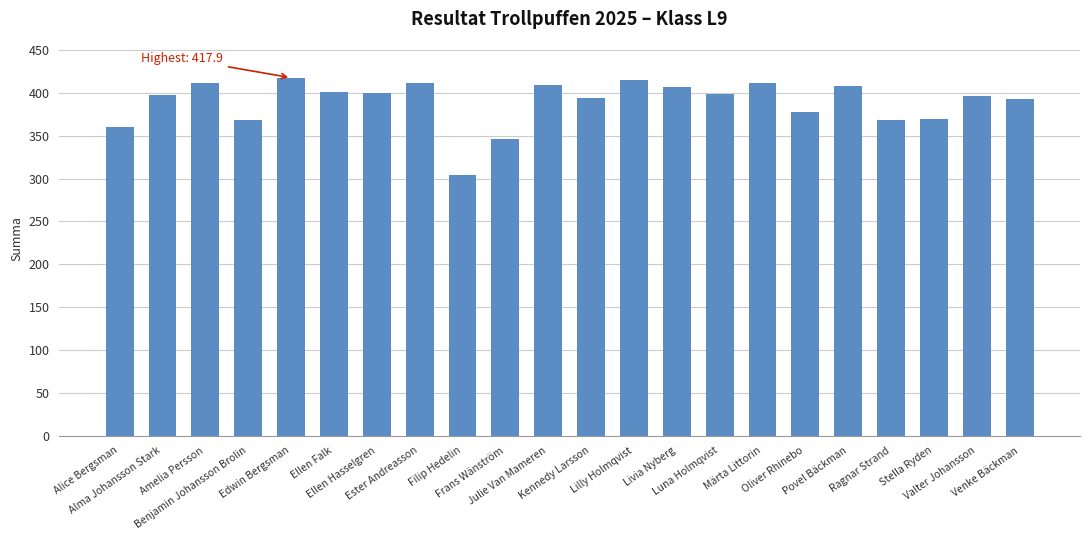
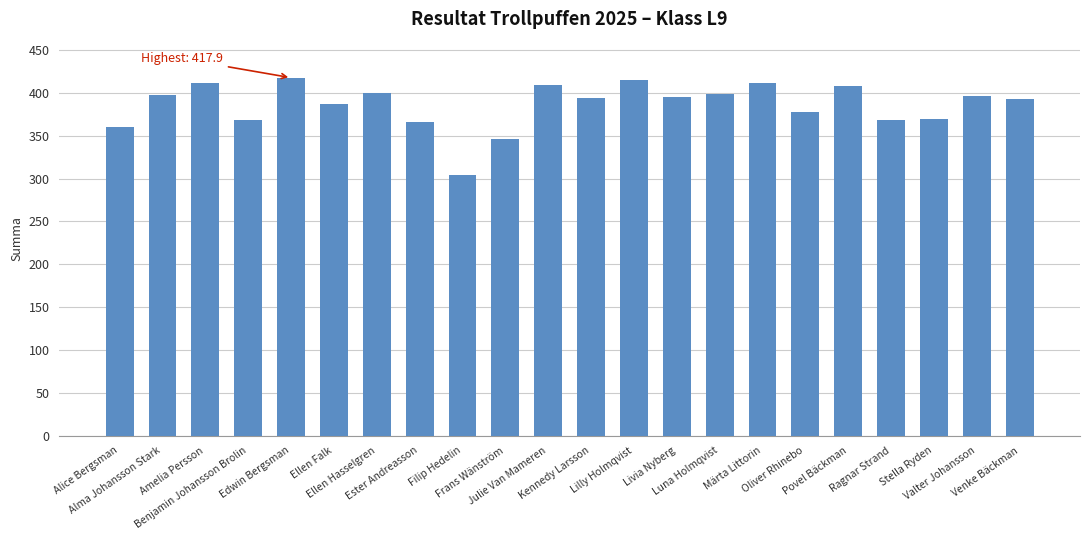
Ellen Falk: 400 -> 390
Ester Andreasson: 410 -> 370
Livia Nyberg: 410 -> 400
